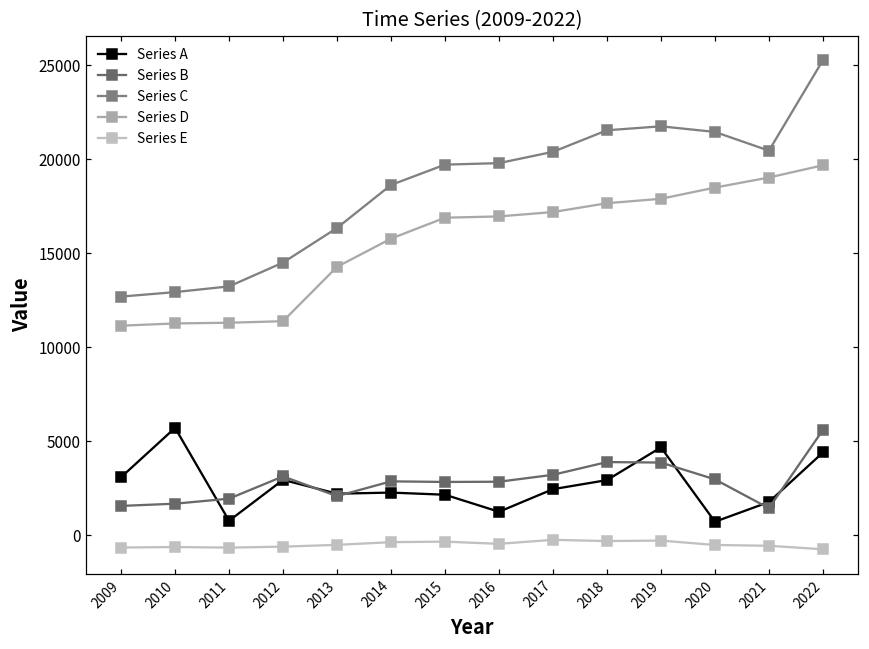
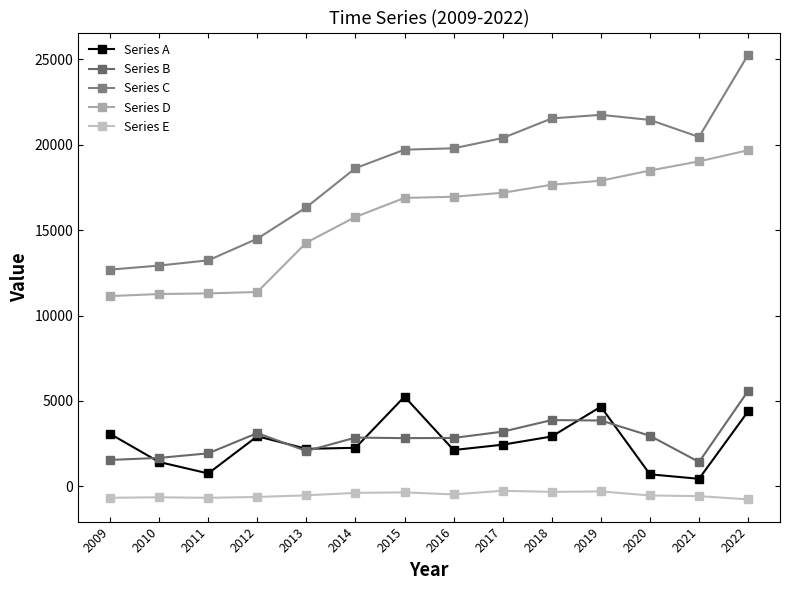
Series A, 2010: 5700 -> 1400
Series A, 2015: 2100 -> 5300
Series A, 2016: 1200 -> 2100
Series A, 2021: 1800 -> 400
